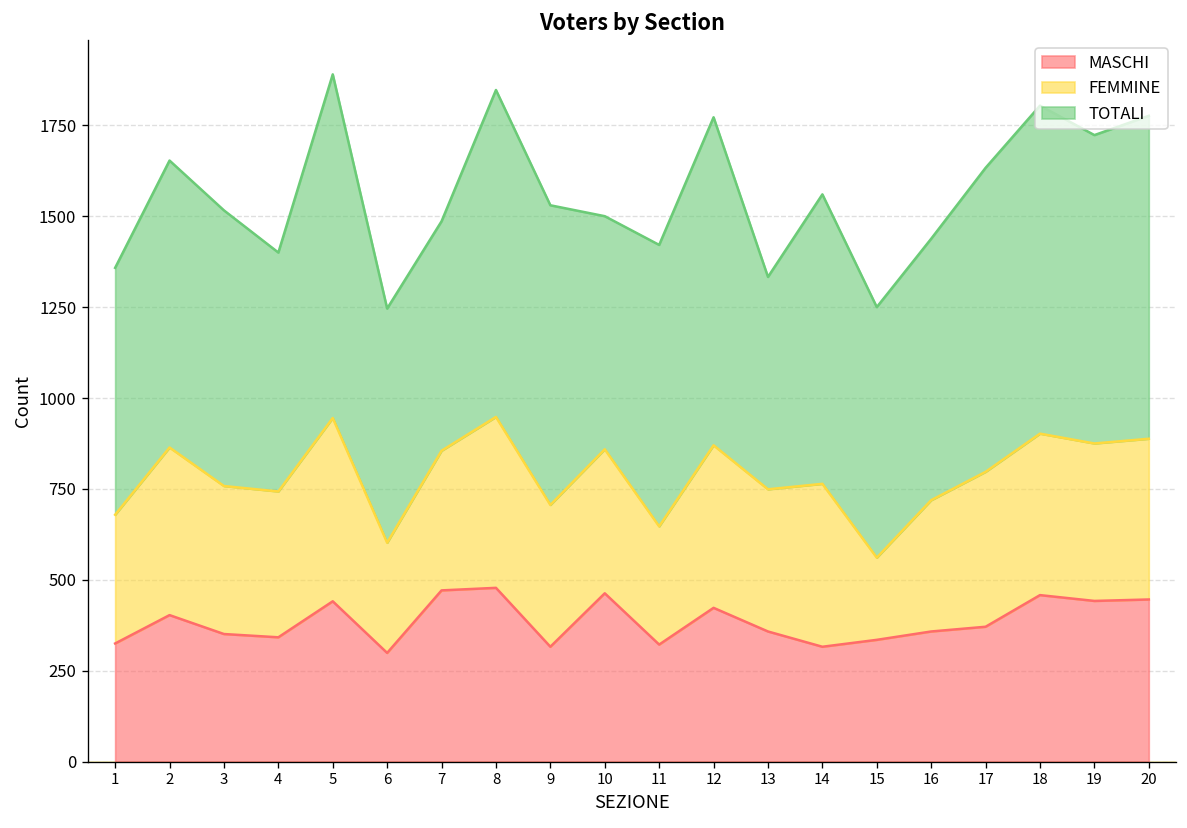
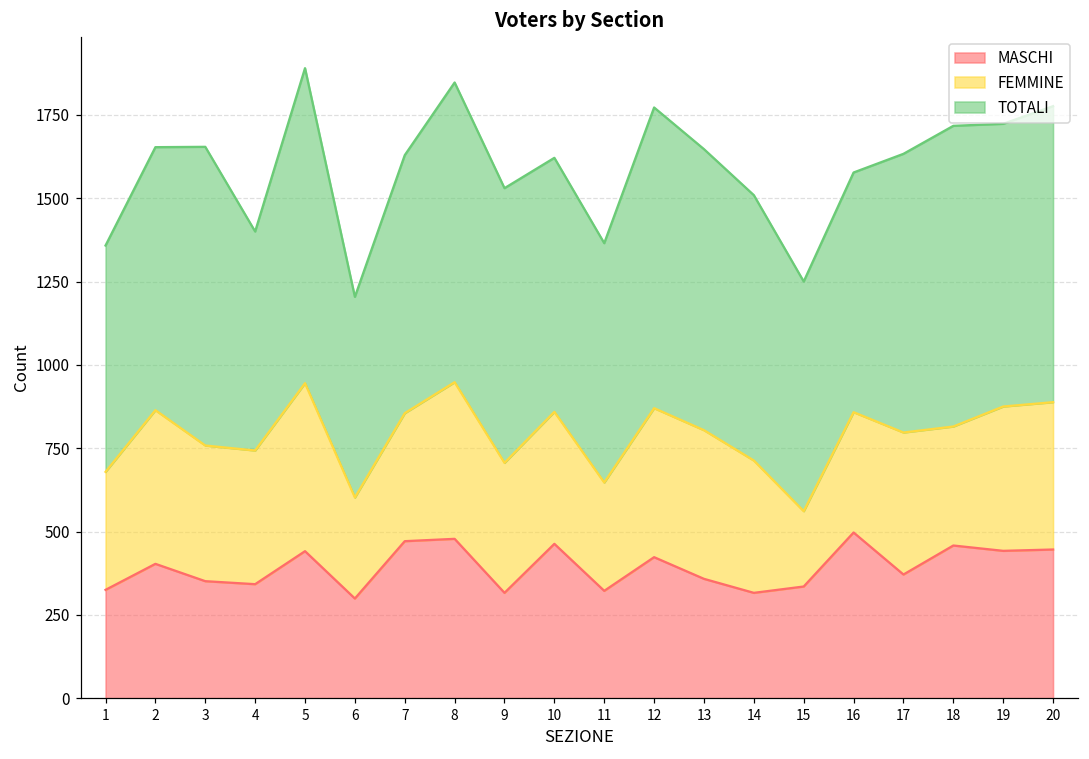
TOTALI, 3: 760 -> 900
TOTALI, 6: 640 -> 600
TOTALI, 7: 630 -> 770
TOTALI, 10: 640 -> 760
TOTALI, 11: 770 -> 720
FEMMINE, 13: 390 -> 450
TOTALI, 13: 580 -> 840
FEMMINE, 14: 450 -> 400
MASCHI, 16: 360 -> 500
FEMMINE, 18: 440 -> 360
